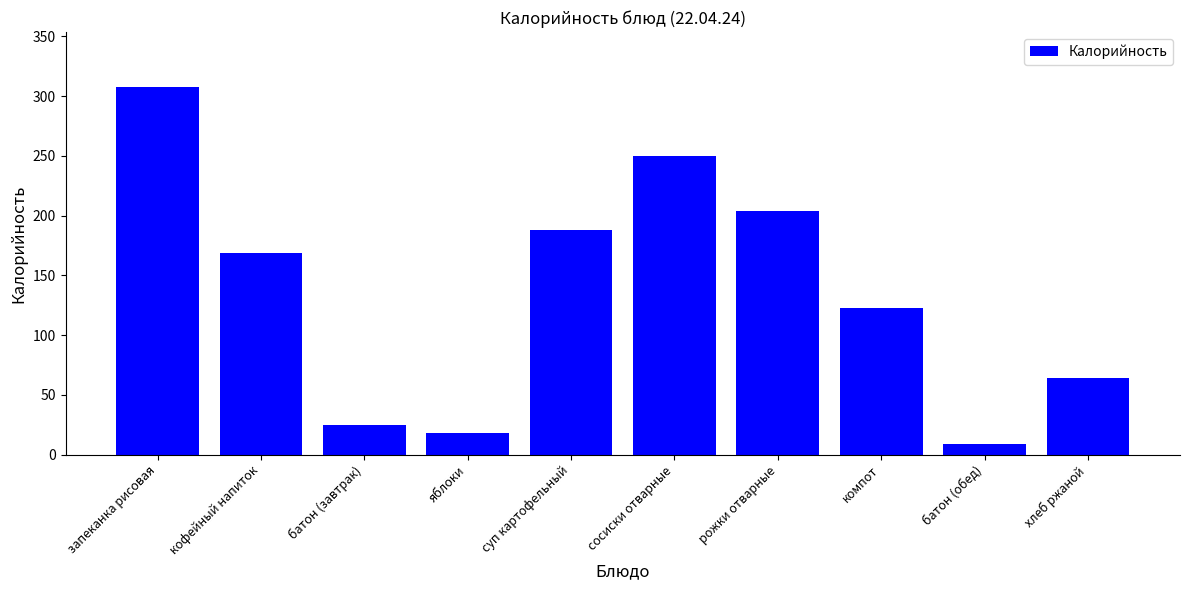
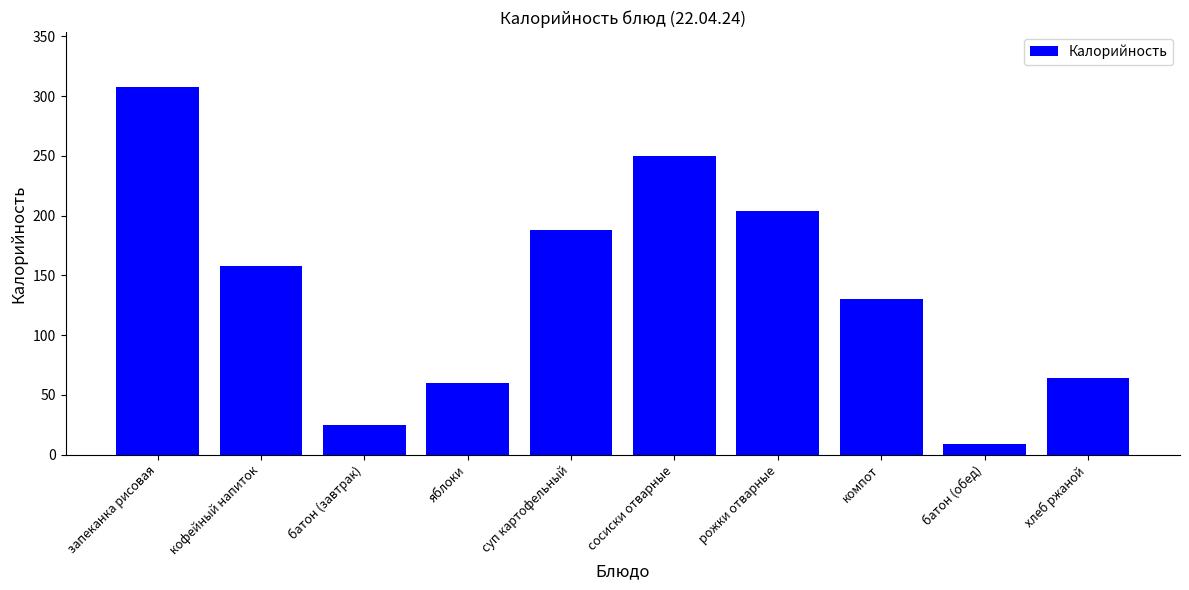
кофейный напиток: 169 -> 158
яблоки: 18 -> 60
компот: 123 -> 130
